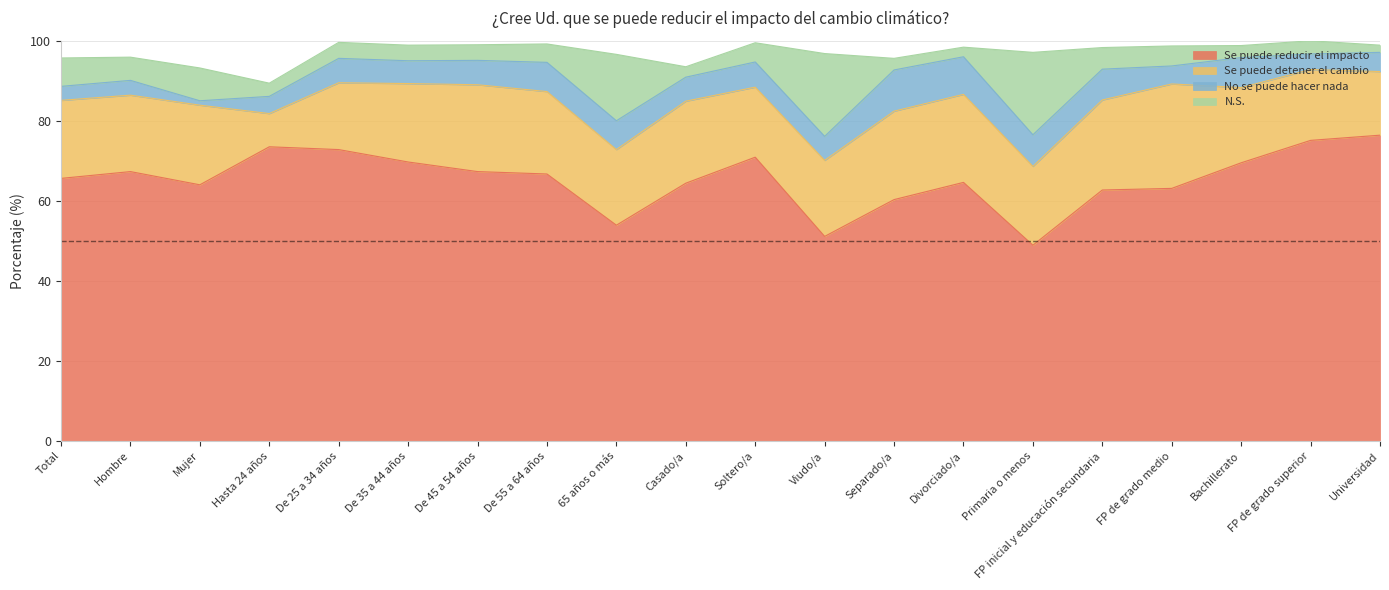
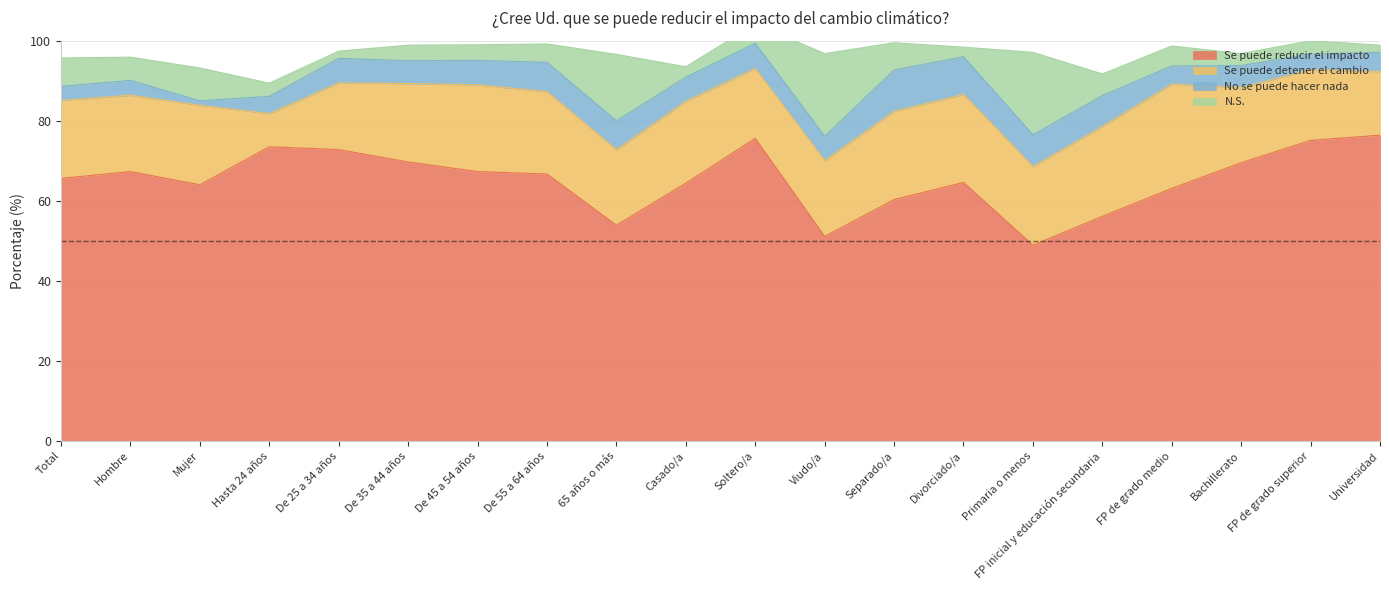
N.S., De 25 a 34 años: 4 -> 2
Se puede reducir el impacto, Soltero/a: 71 -> 76
N.S., Separado/a: 3 -> 7
Se puede reducir el impacto, FP inicial y educación secundaria: 63 -> 56
No se puede hacer nada, Bachillerato: 8 -> 6
